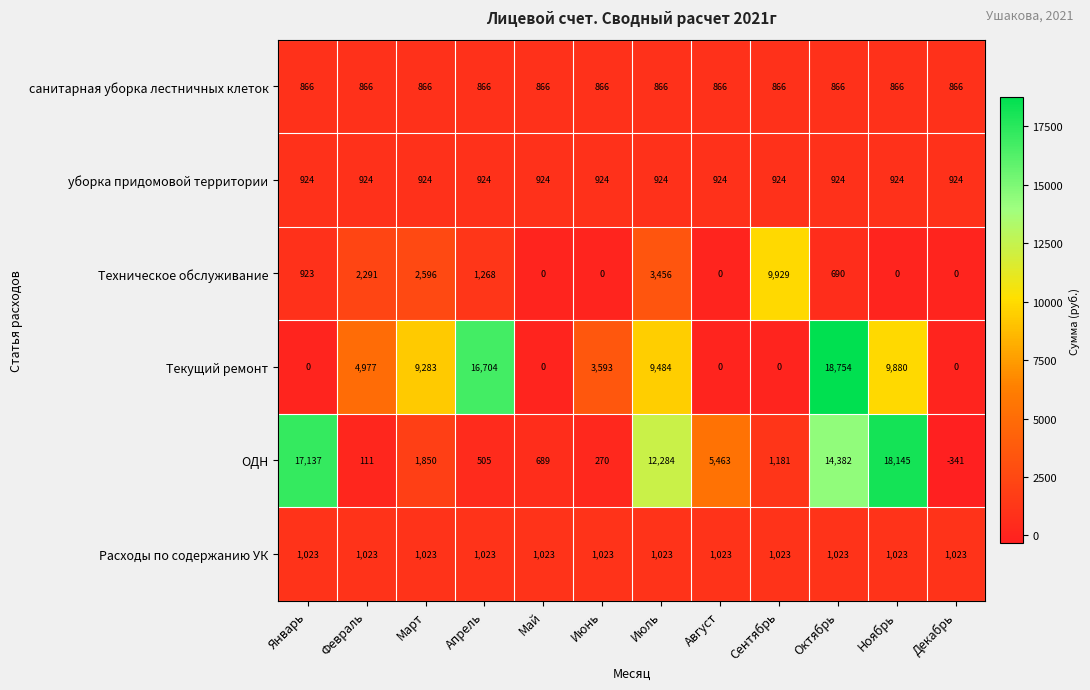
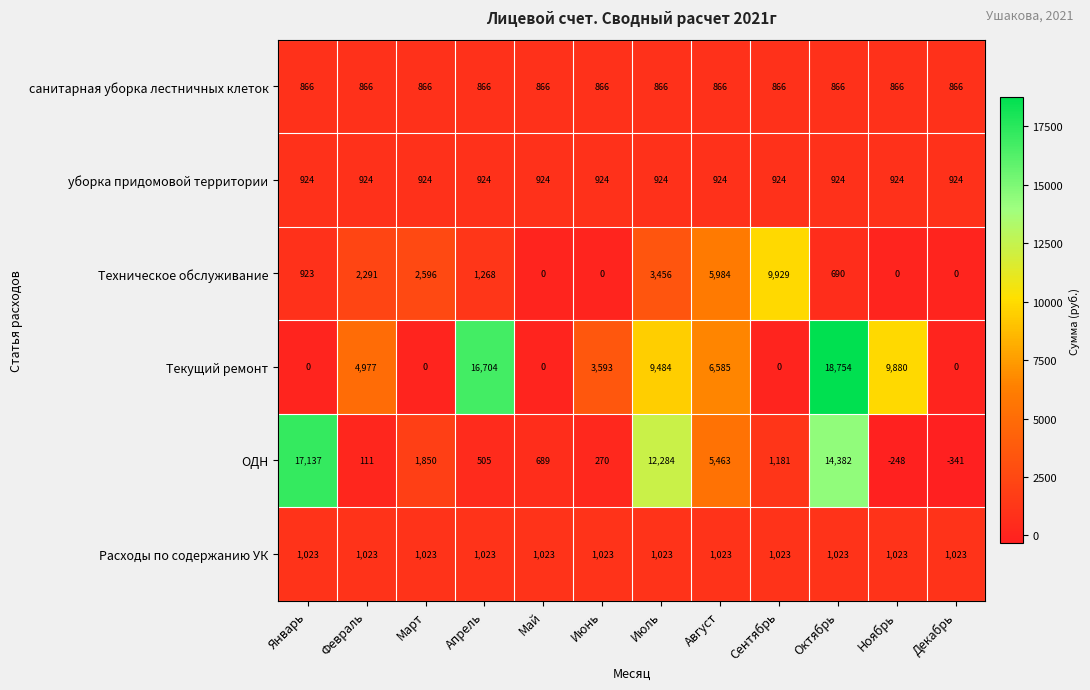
Техническое обслуживание, Август: 0 -> 5,984
Текущий ремонт, Март: 9,283 -> 0
Текущий ремонт, Август: 0 -> 6,585
ОДН, Ноябрь: 18,145 -> -248
